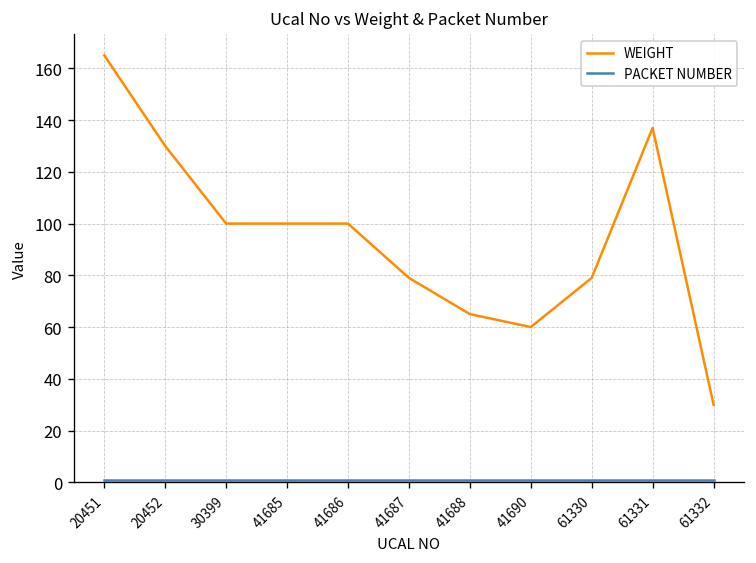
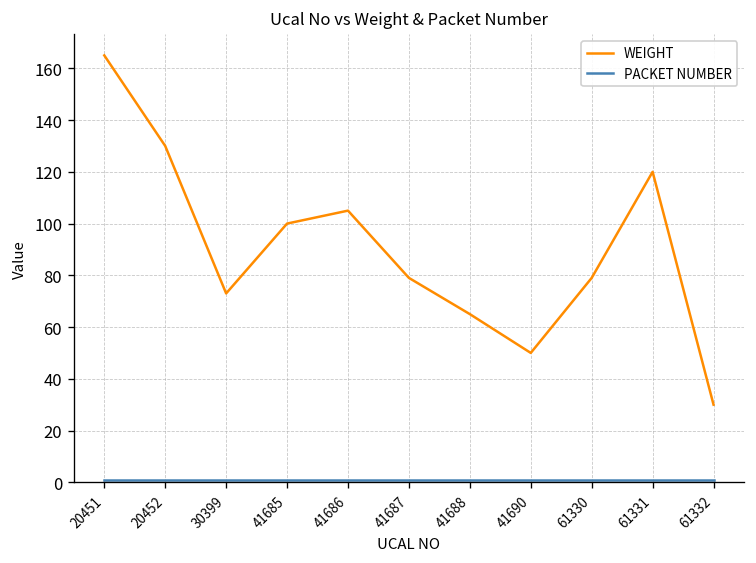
WEIGHT, 30399: 100 -> 73
WEIGHT, 41686: 100 -> 105
WEIGHT, 41690: 60 -> 50
WEIGHT, 61331: 137 -> 120
